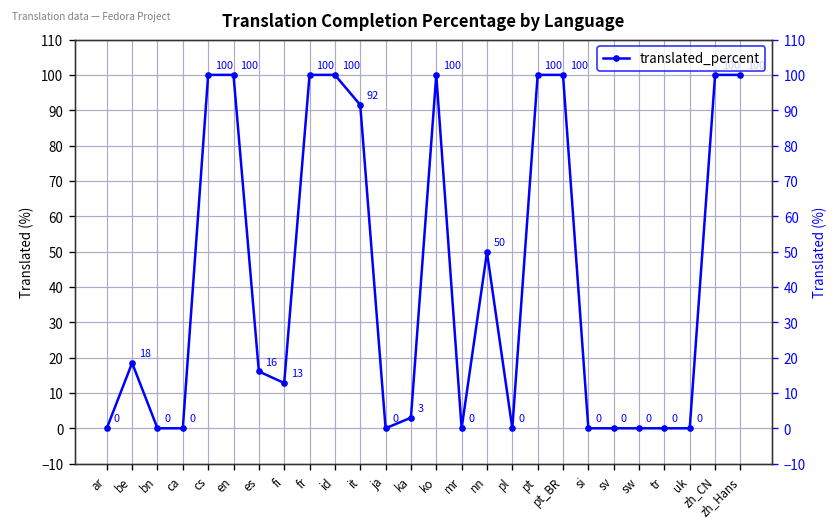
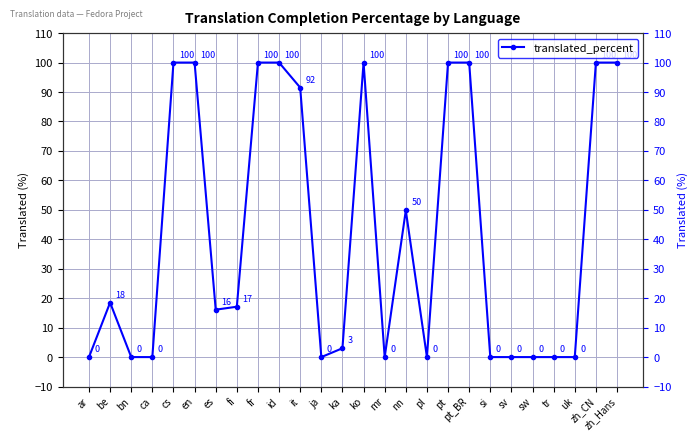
fi: 13 -> 17
